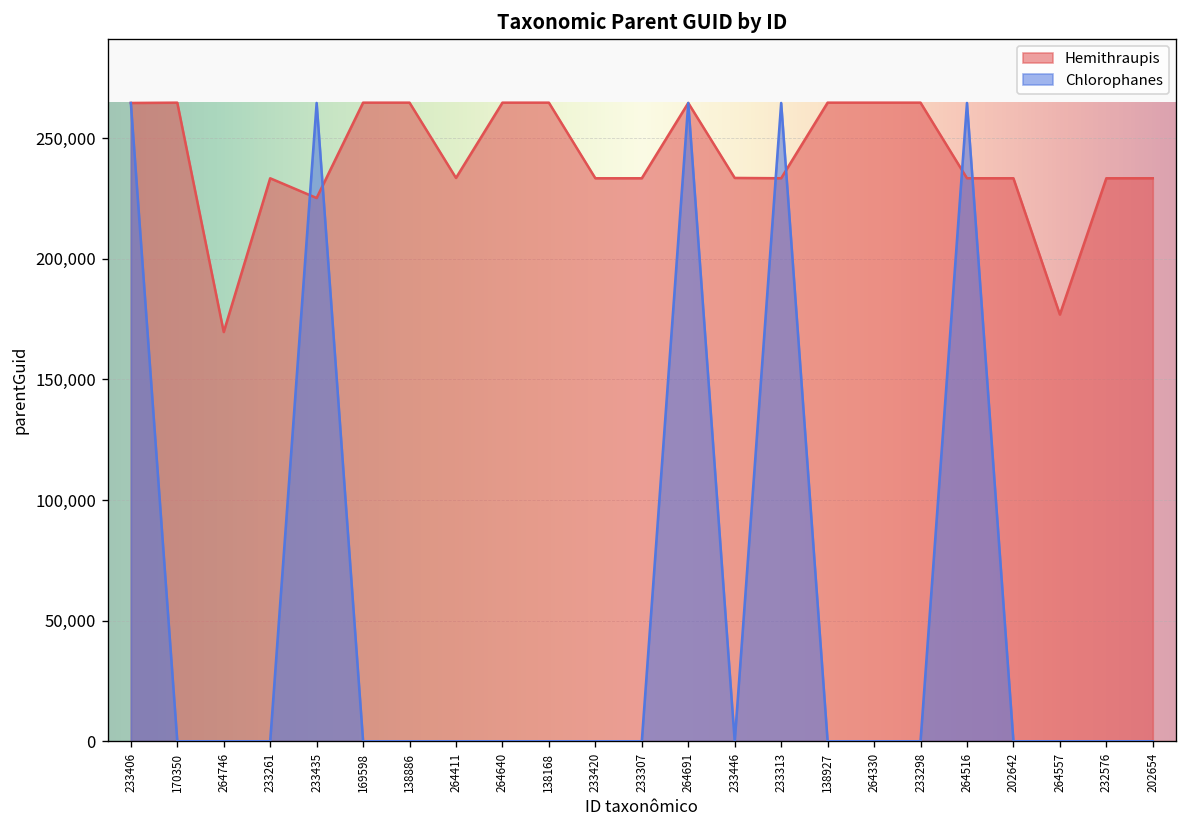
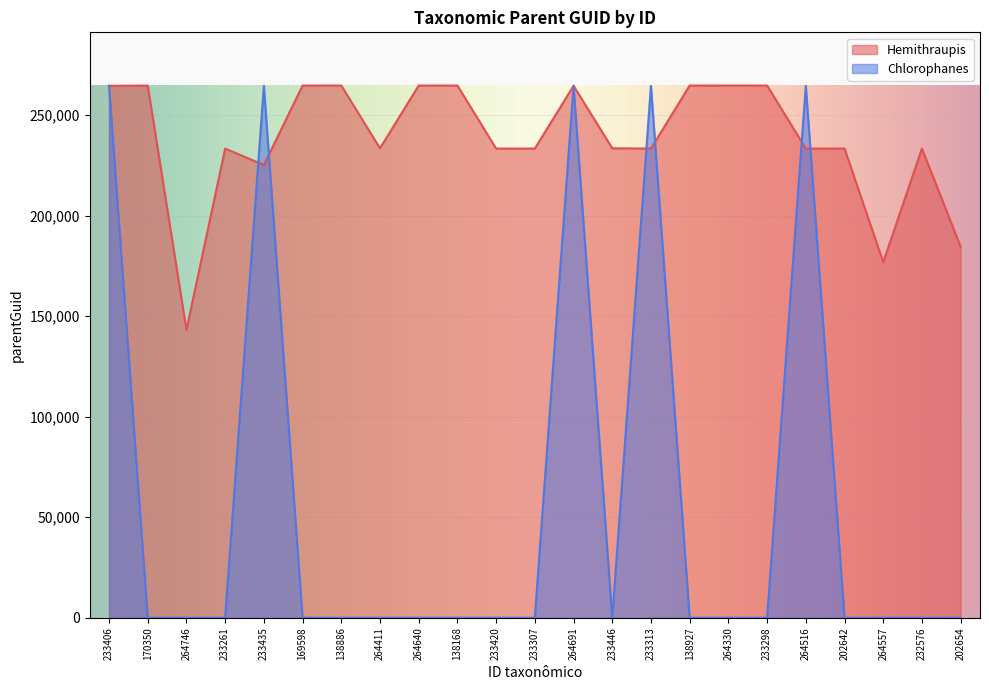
Hemithraupis, 264746: 170,000 -> 143,000
Hemithraupis, 202654: 233,000 -> 184,000
